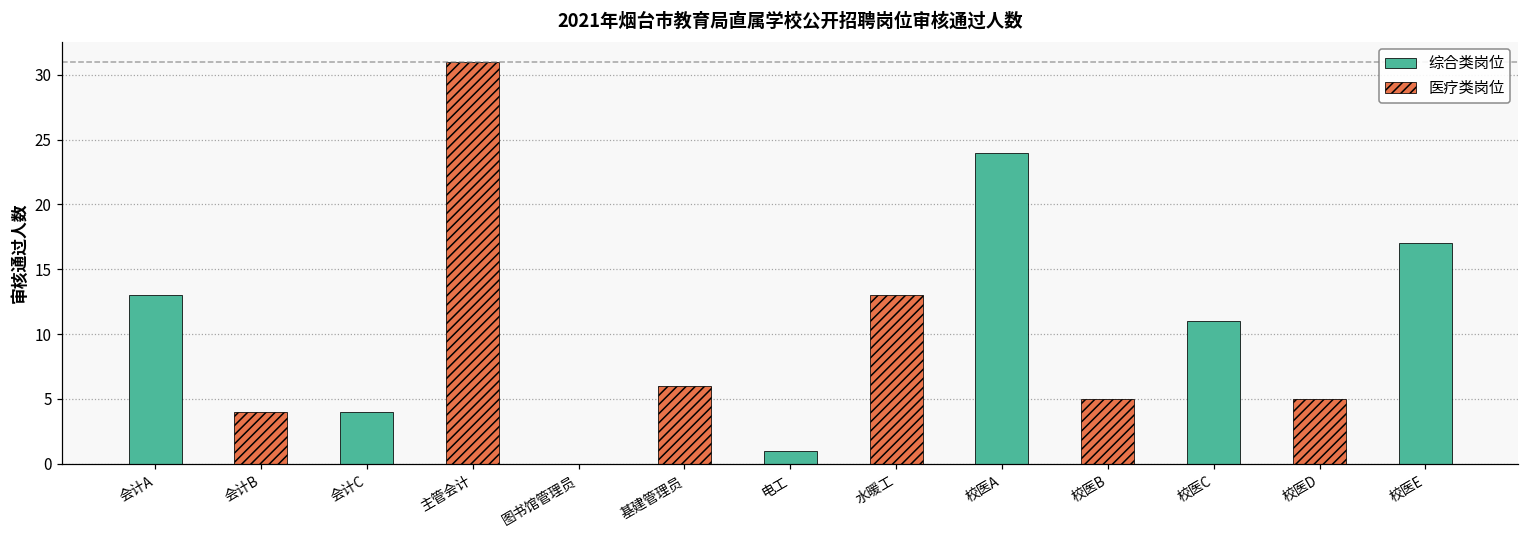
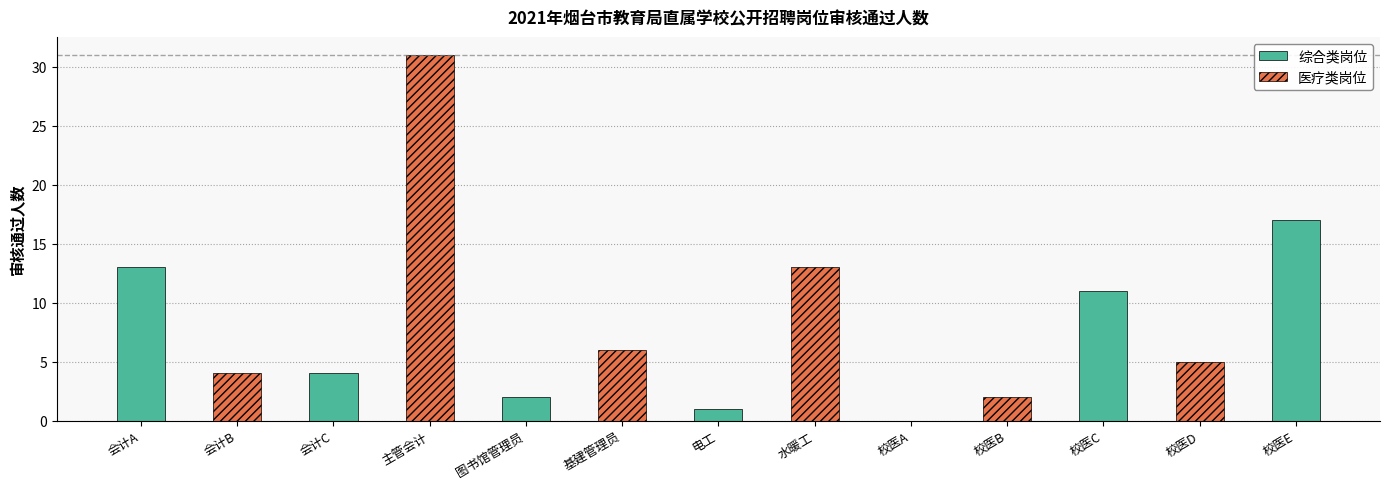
图书馆管理员: 0 -> 2
校医A: 24 -> 0
校医B: 5 -> 2
